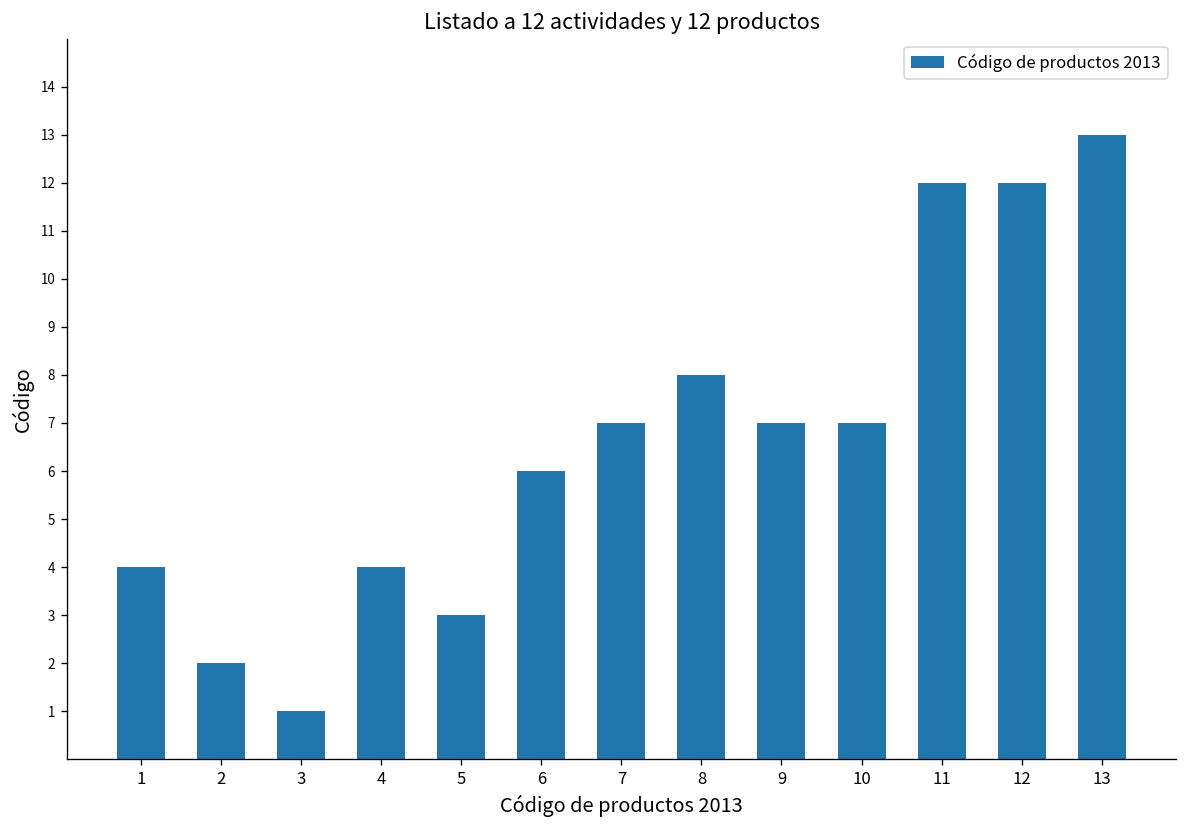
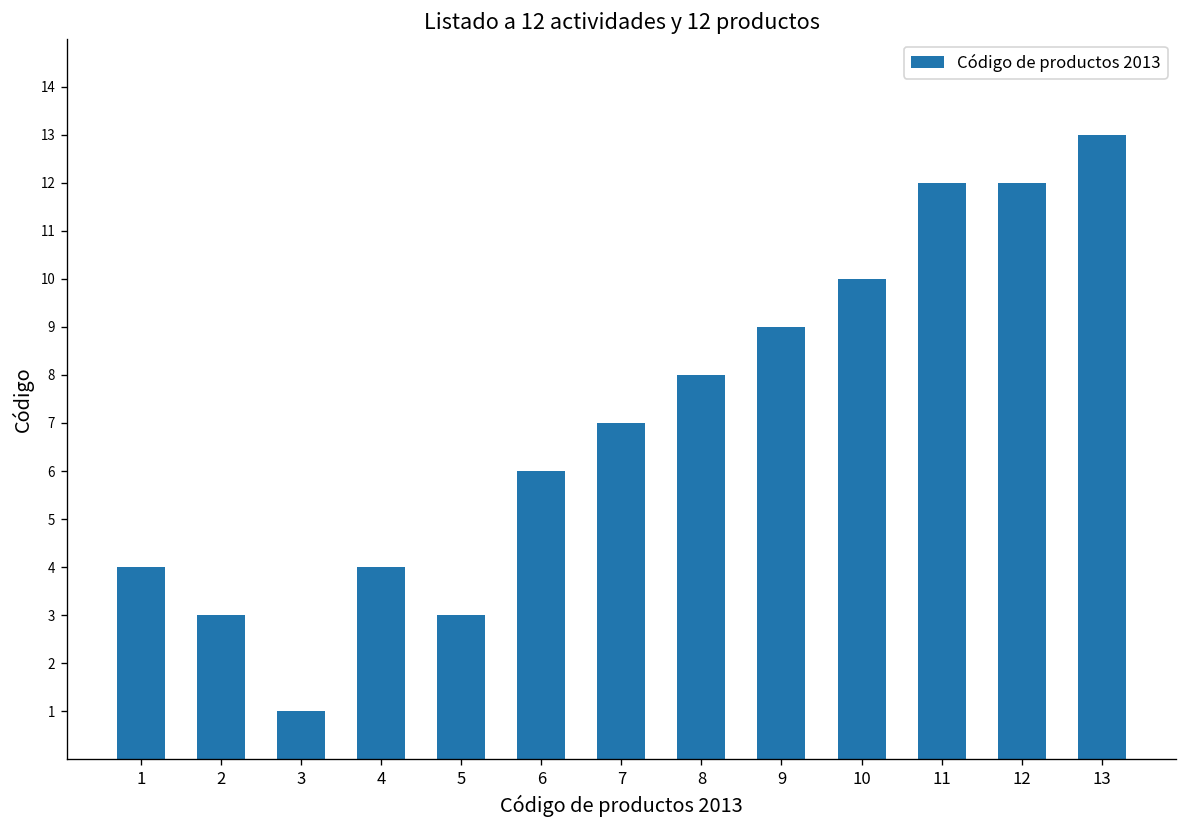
2: 2 -> 3
9: 7 -> 9
10: 7 -> 10
